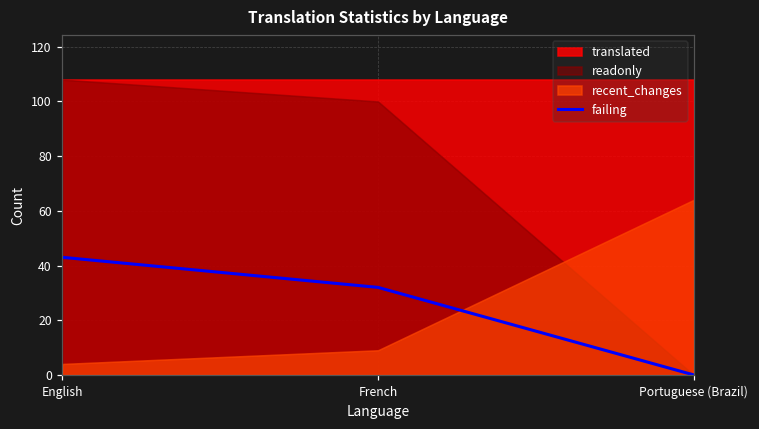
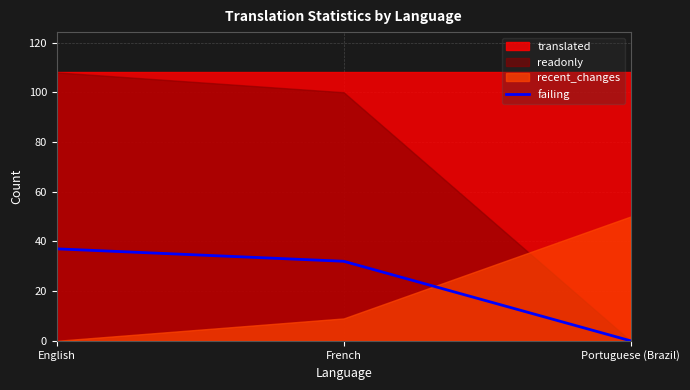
failing, English: 43 -> 37
recent_changes, English: 4 -> 0
recent_changes, Portuguese (Brazil): 64 -> 50
